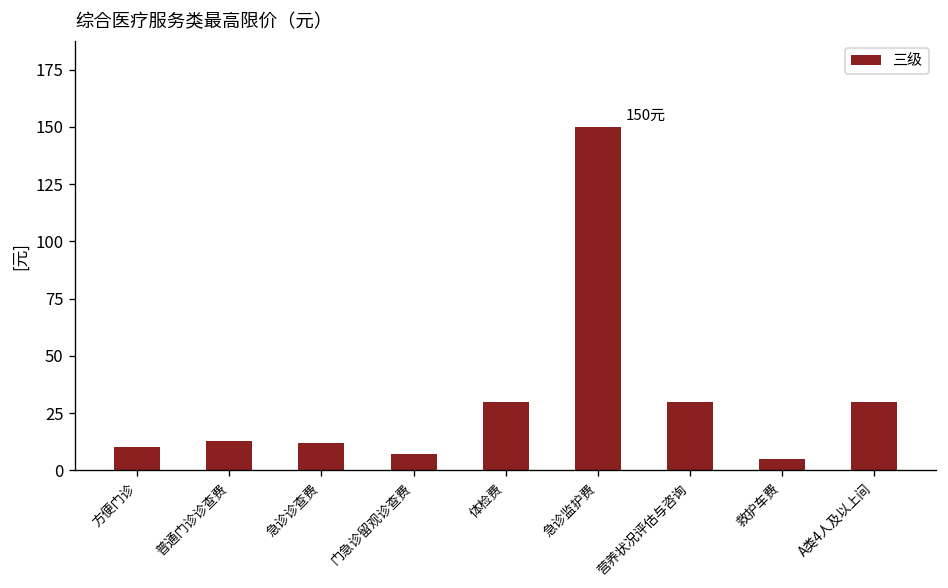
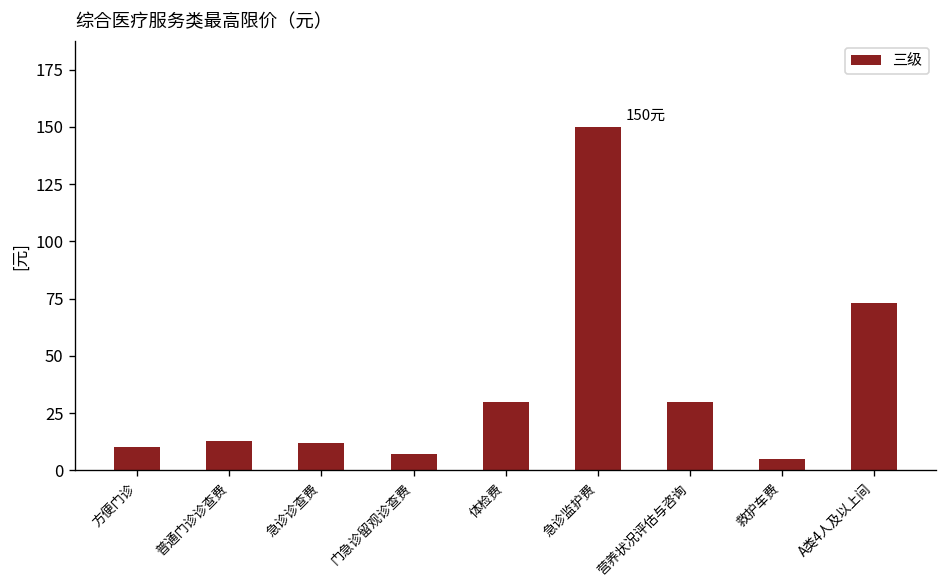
A类4人及以上间: 30 -> 73
